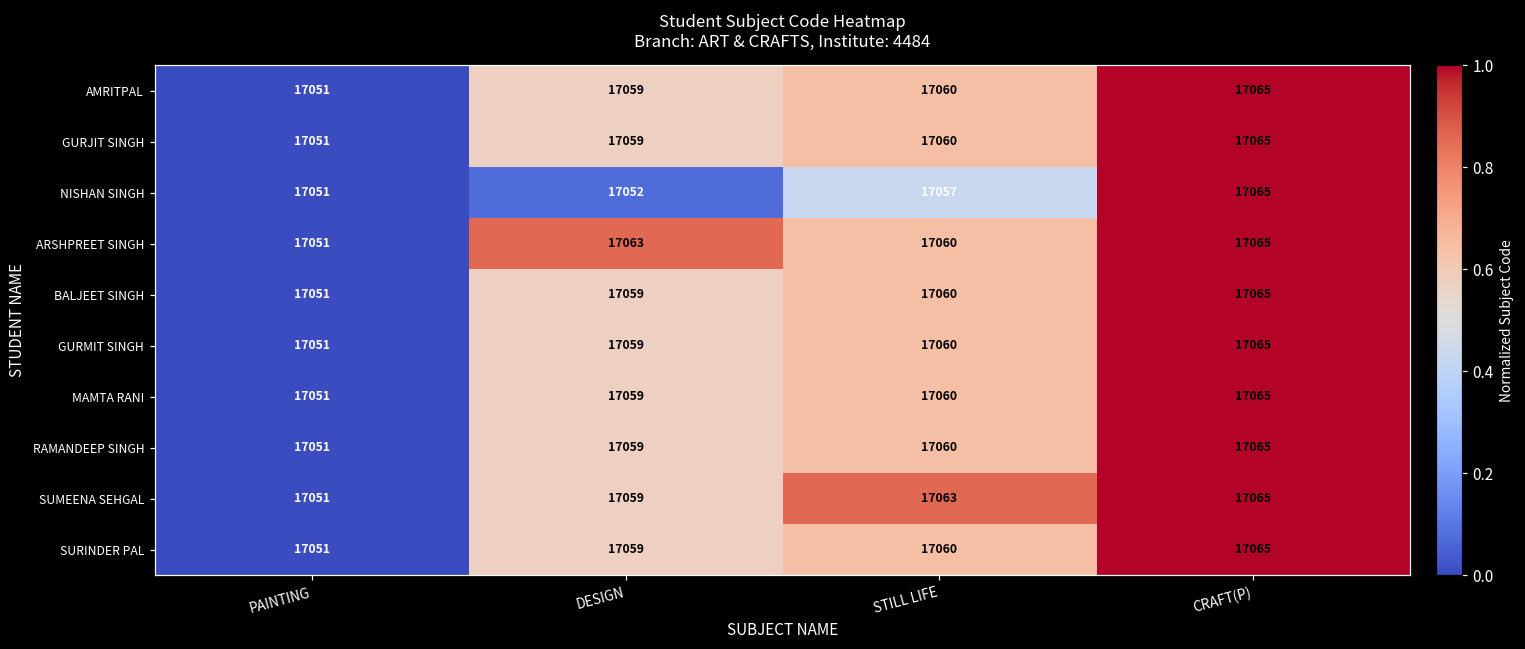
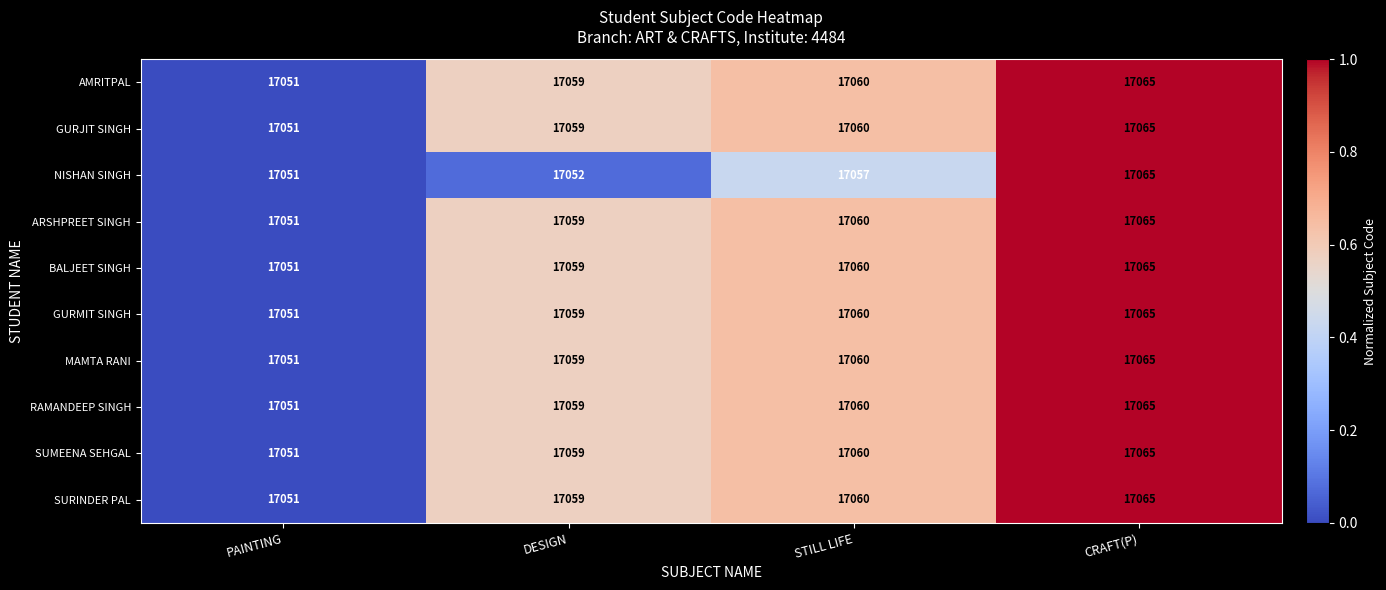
ARSHPREET SINGH, DESIGN: 17063 -> 17059
SUMEENA SEHGAL, STILL LIFE: 17063 -> 17060
